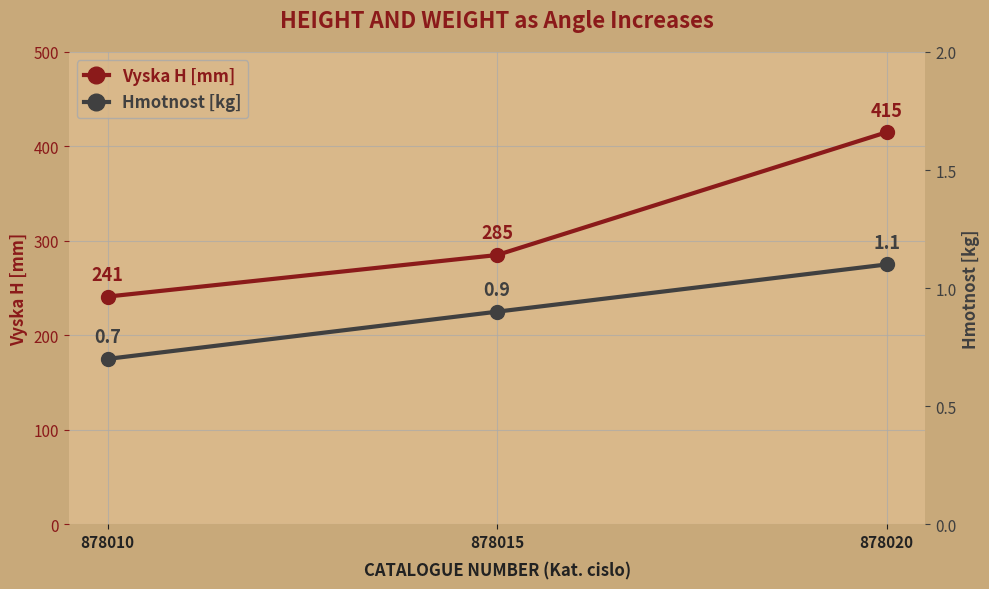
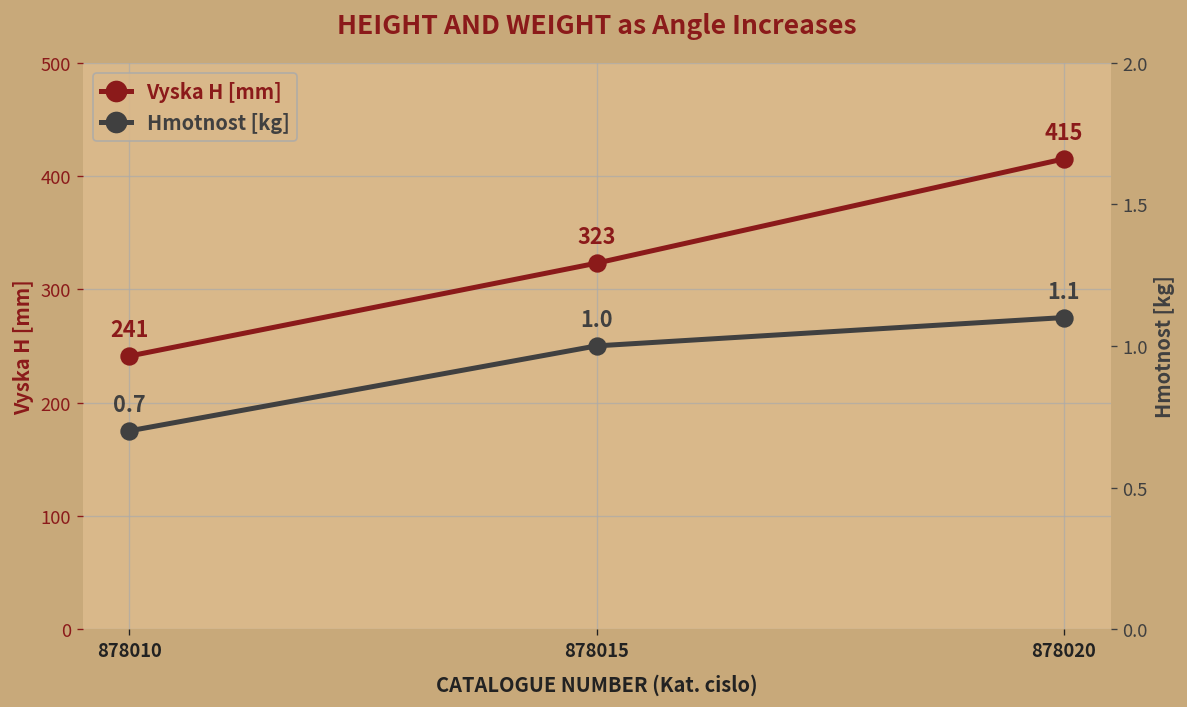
Vyska H [mm], 878015: 285 -> 323
Hmotnost [kg], 878015: 0.9 -> 1.0
